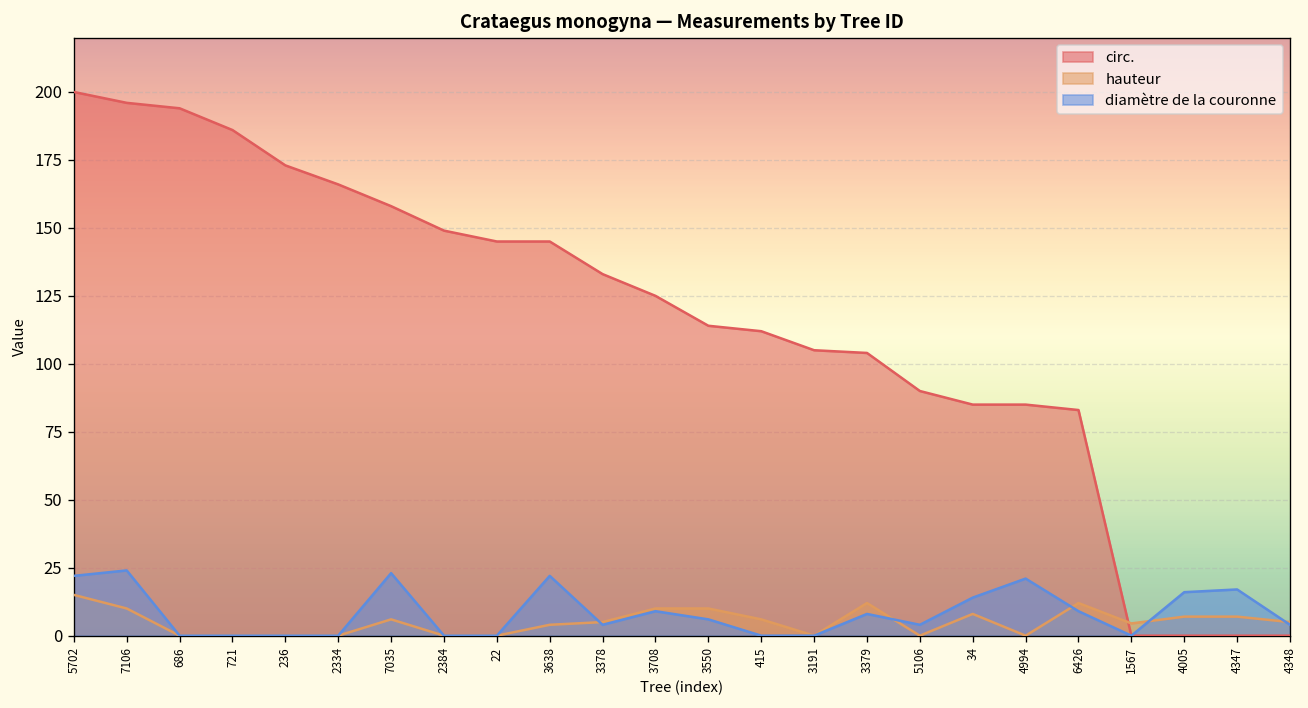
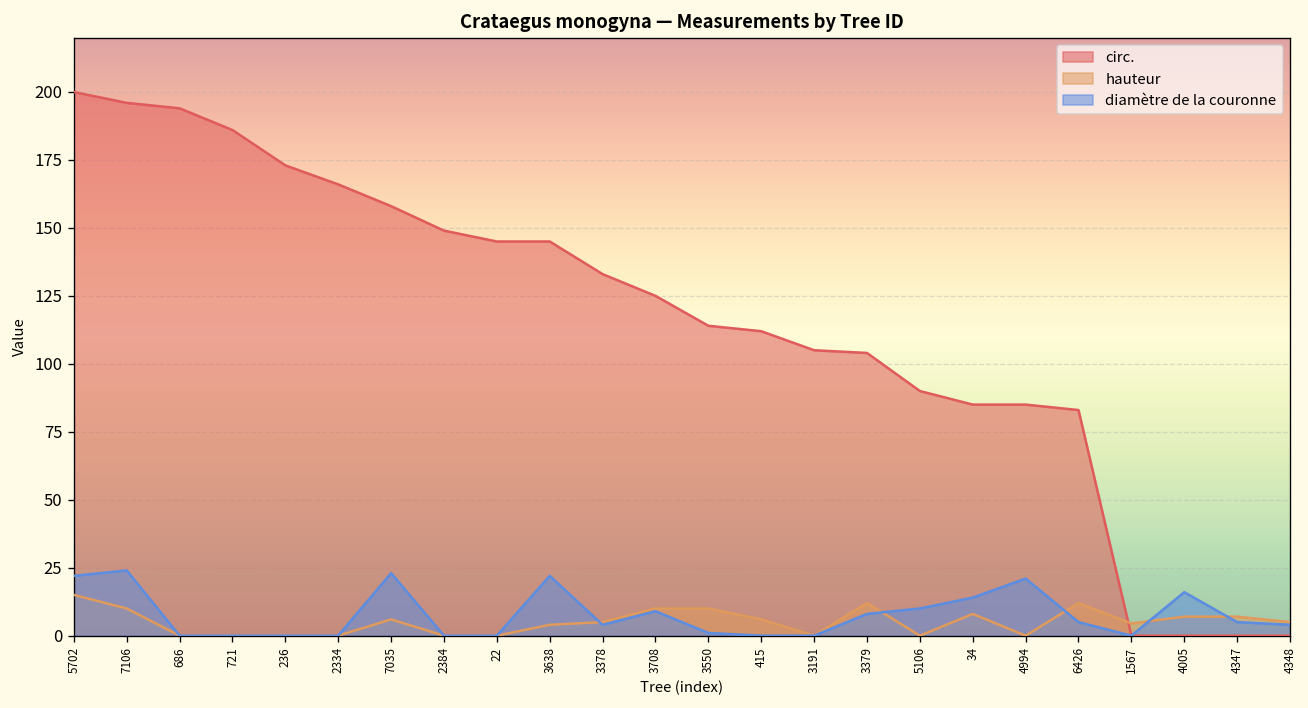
diamètre de la couronne, 3550: 6 -> 1
diamètre de la couronne, 5106: 4 -> 10
diamètre de la couronne, 6426: 9 -> 5
diamètre de la couronne, 4347: 17 -> 5
